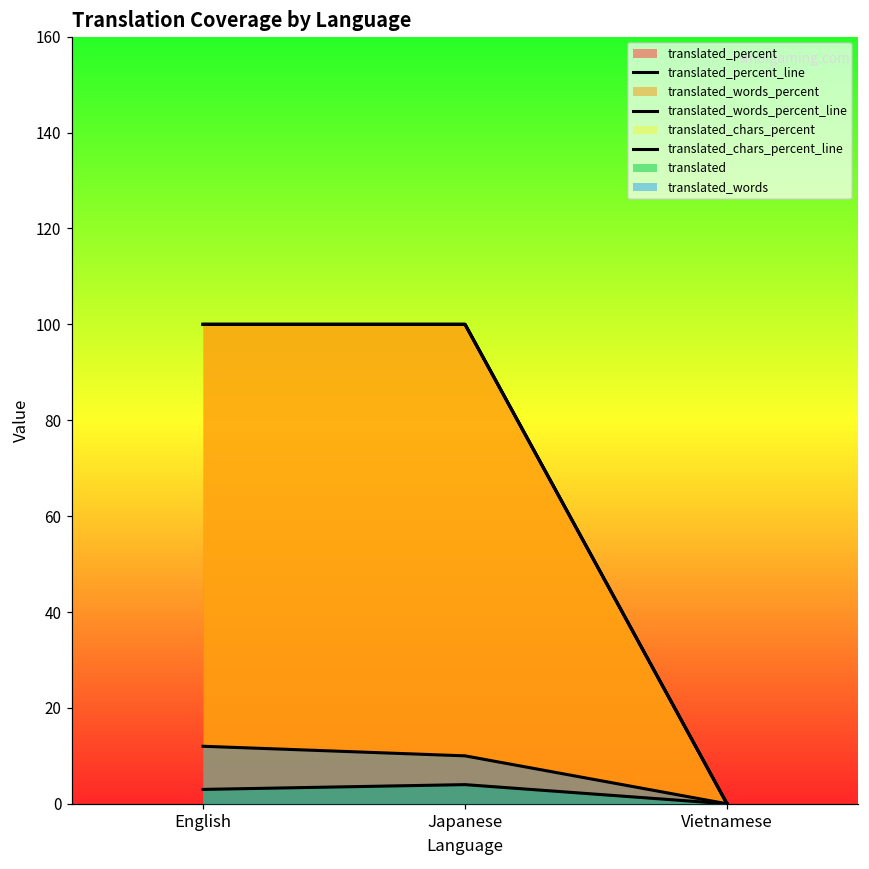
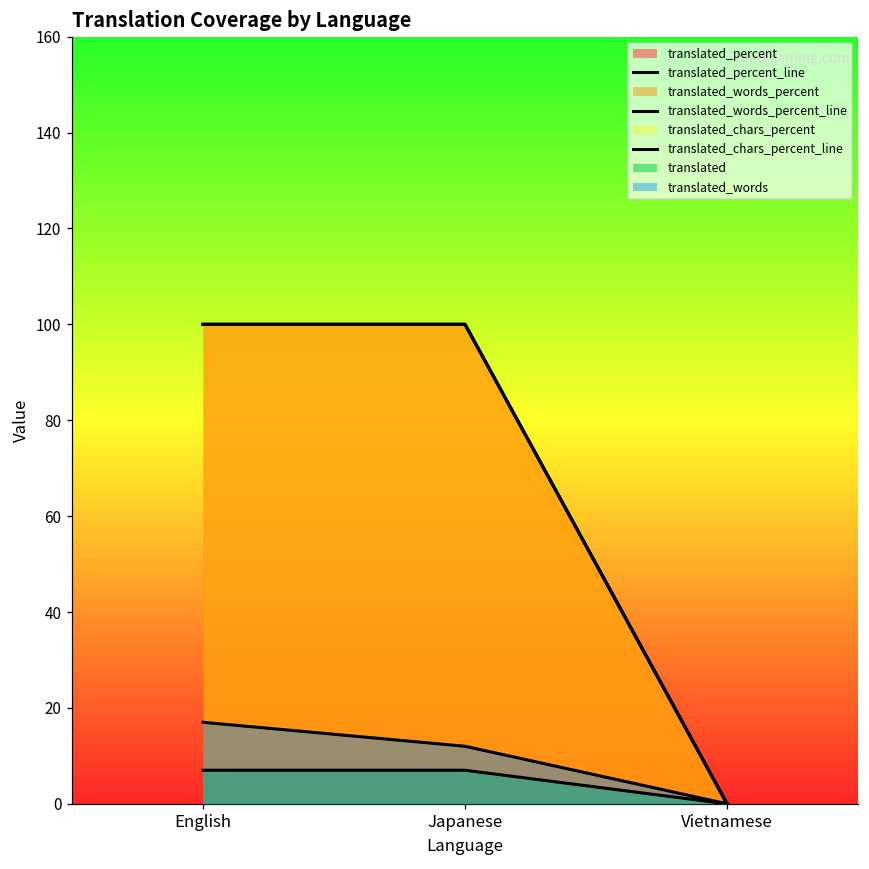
translated, English: 3 -> 7
translated_words, English: 12 -> 17
translated, Japanese: 4 -> 7
translated_words, Japanese: 10 -> 12
